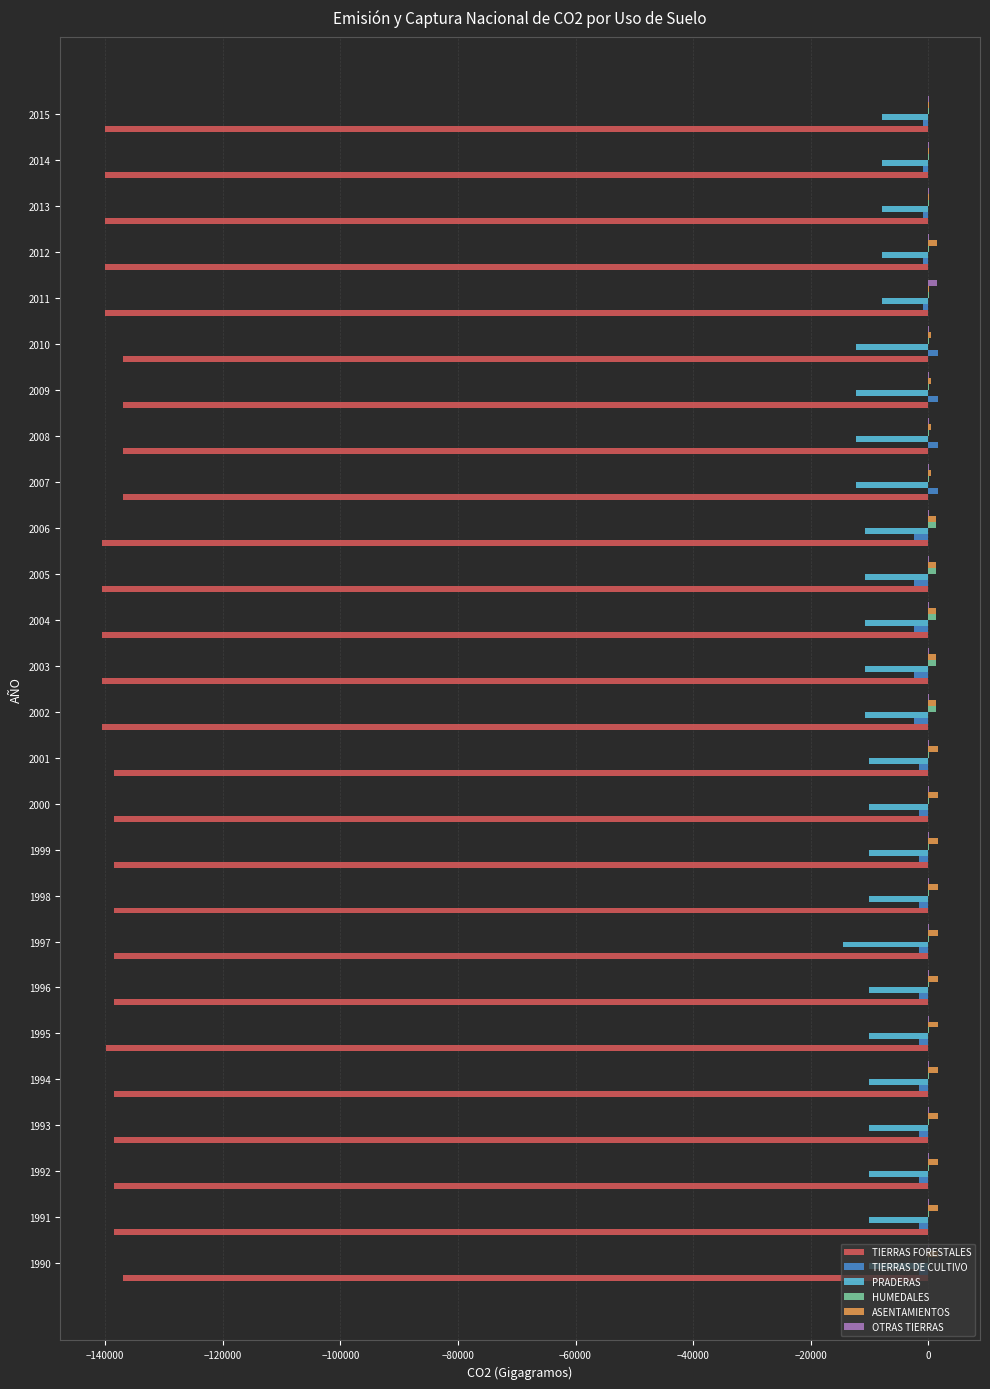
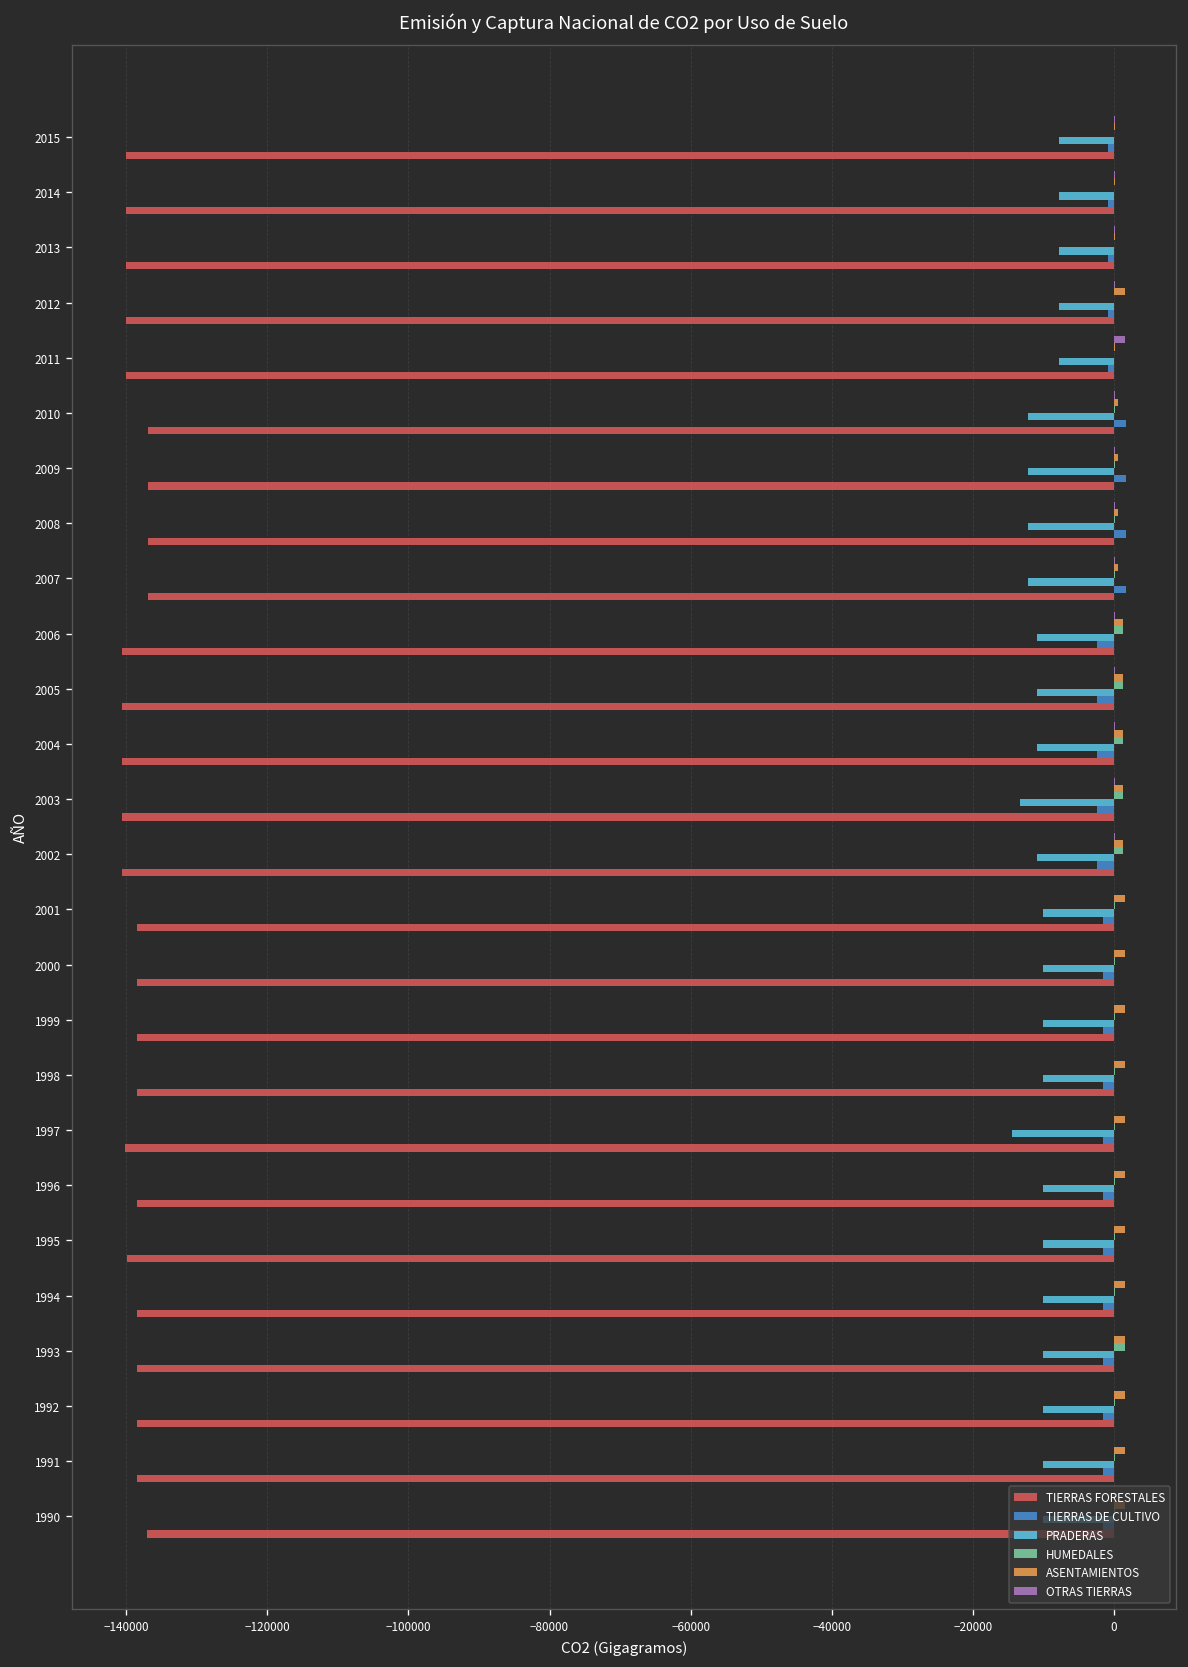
PRADERAS, 2003: -11000 -> -13000
TIERRAS FORESTALES, 1997: -138000 -> -140000
HUMEDALES, 1993: 0 -> 2000
